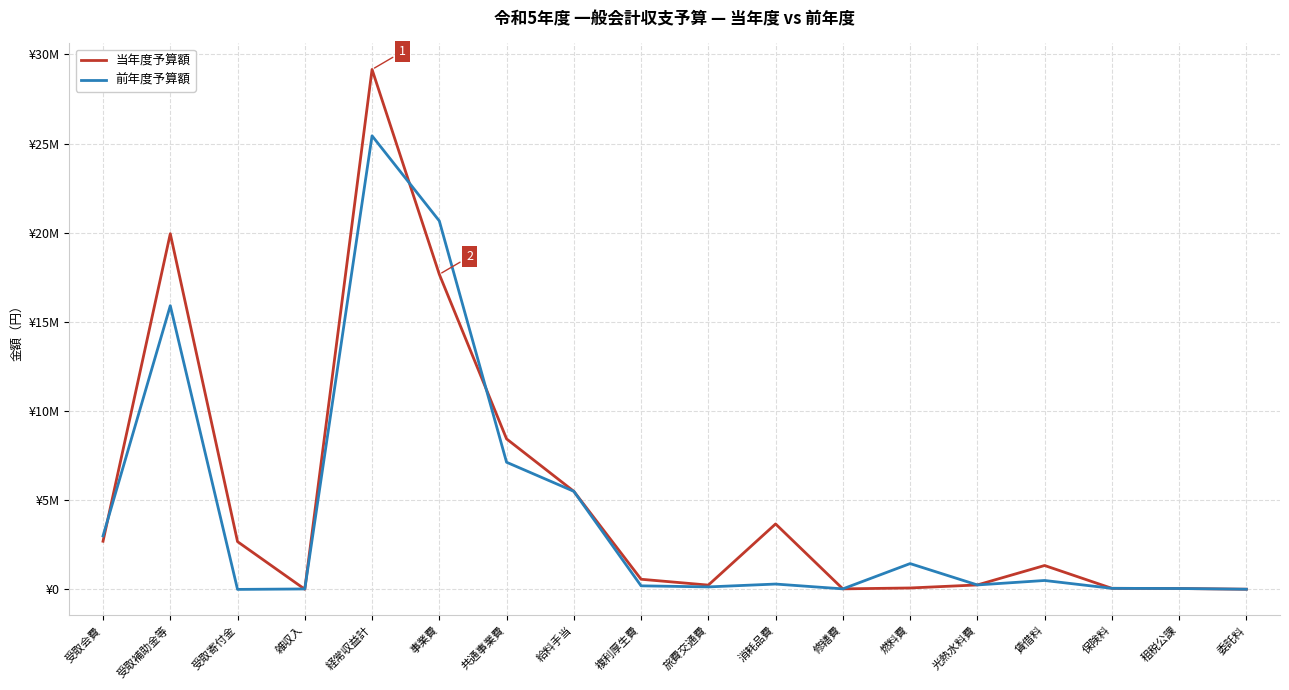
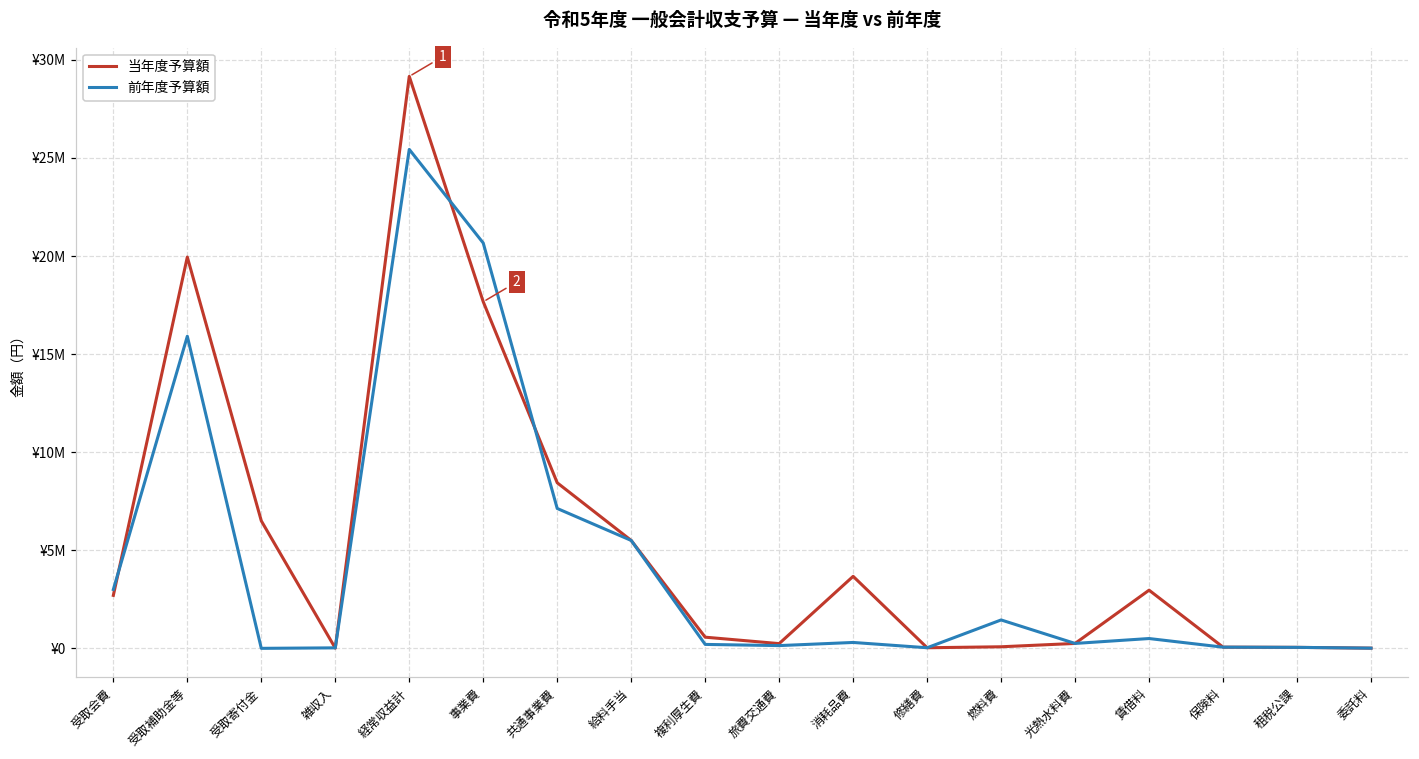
当年度予算額, 受取寄付金: ¥2700000 -> ¥6500000
当年度予算額, 賃借料: ¥1300000 -> ¥3000000
